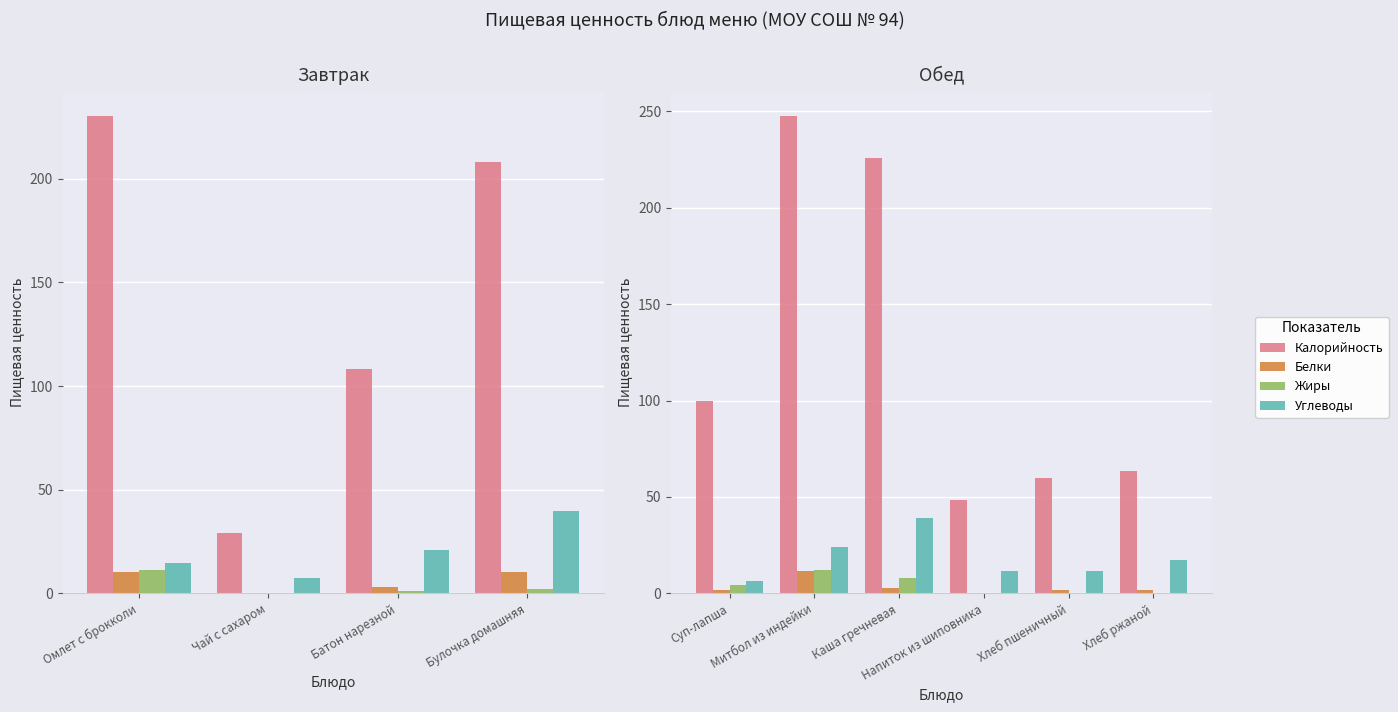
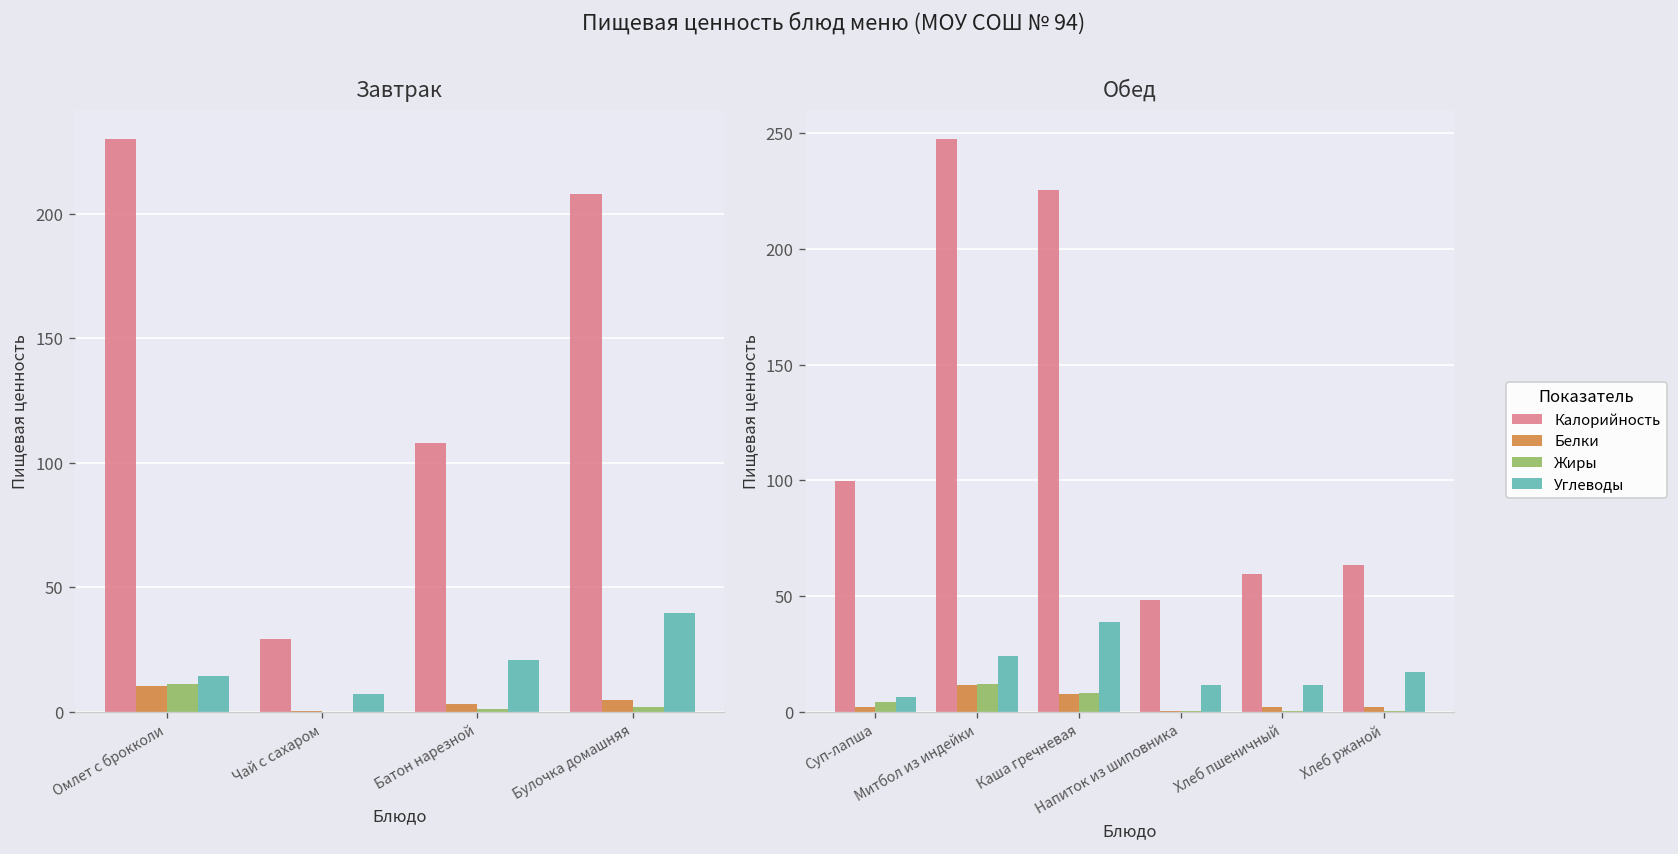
Завтрак, Белки, Булочка домашняя: 10 -> 5
Обед, Белки, Каша гречневая: 3 -> 8
